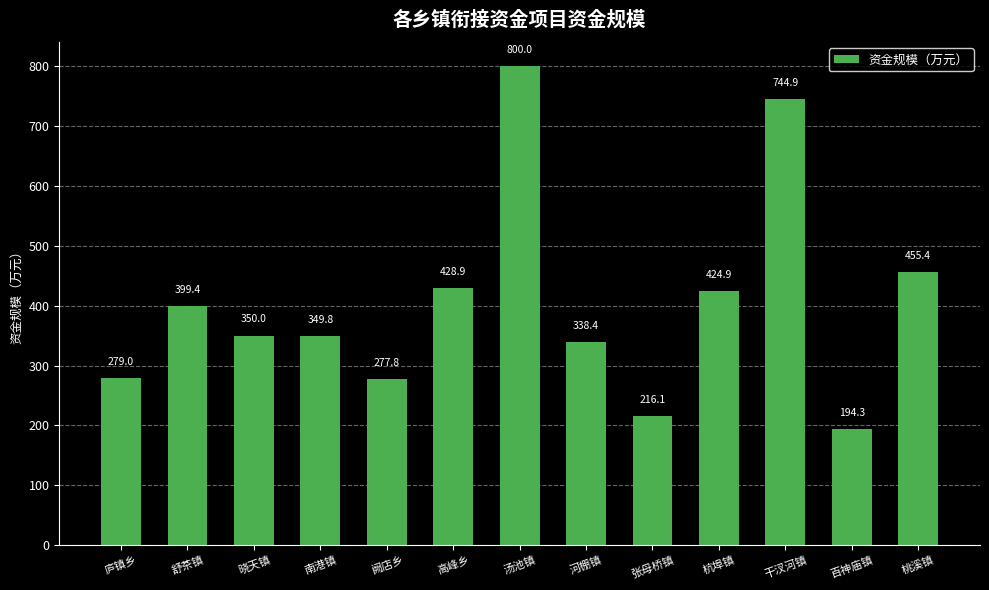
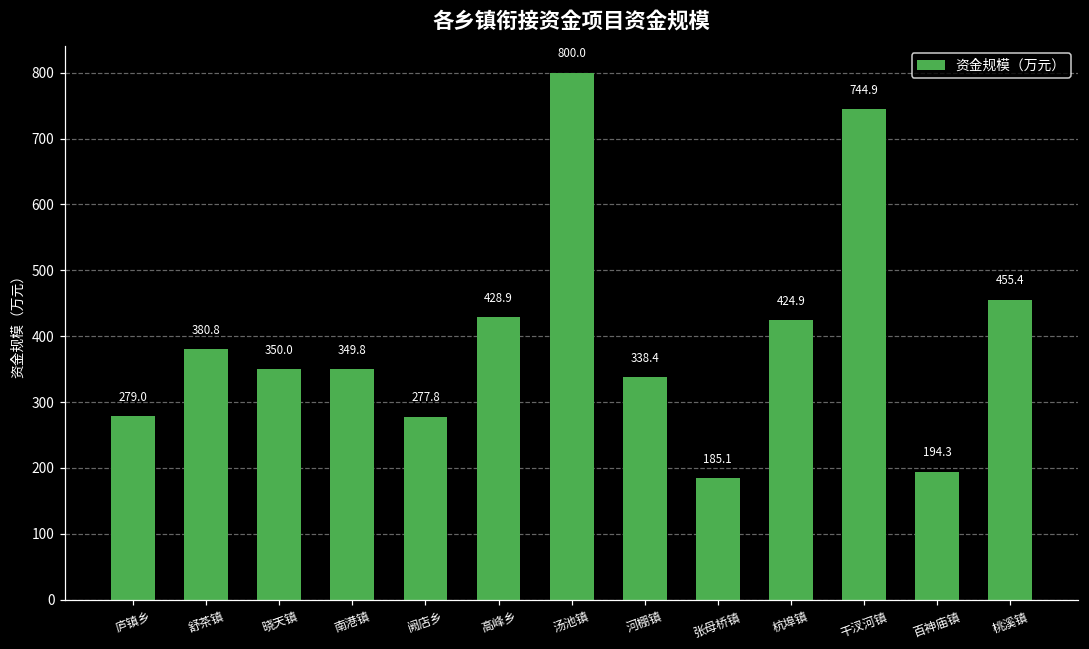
舒茶镇: 399.4 -> 380.8
张母桥镇: 216.1 -> 185.1
